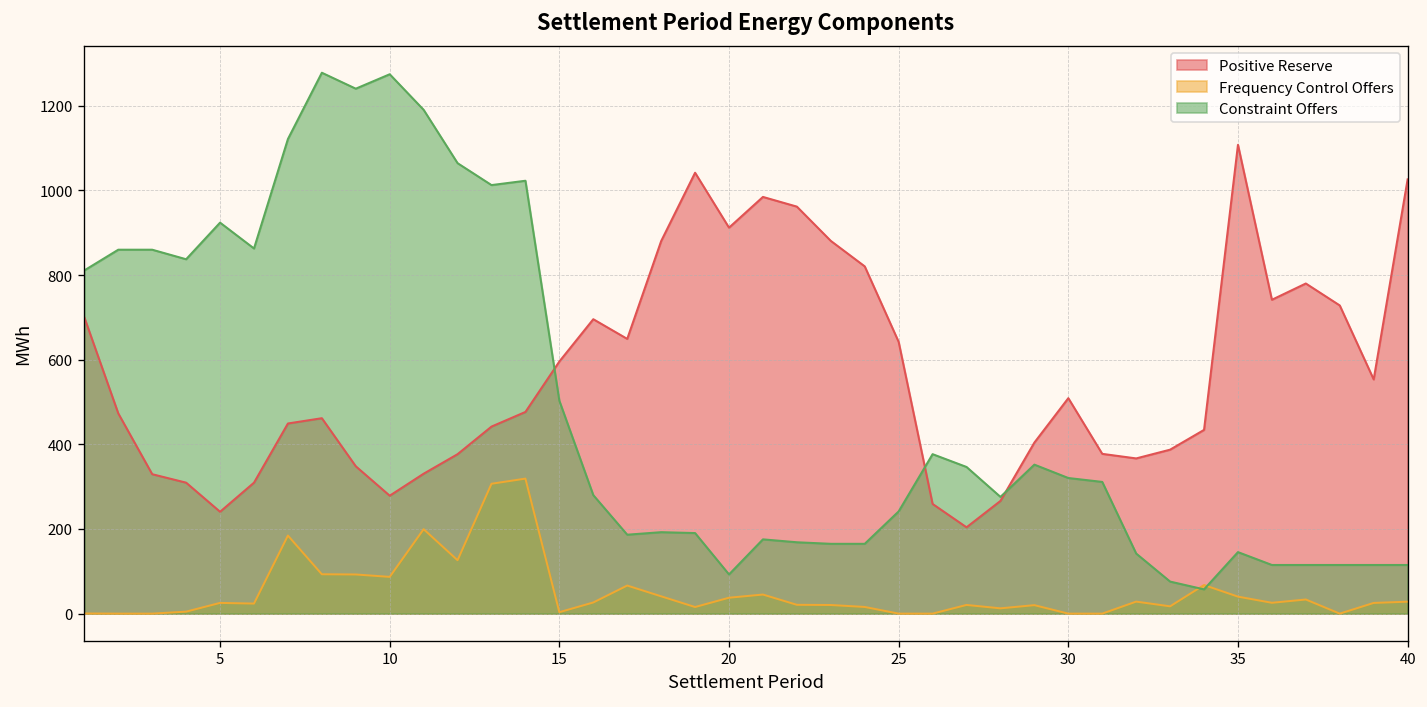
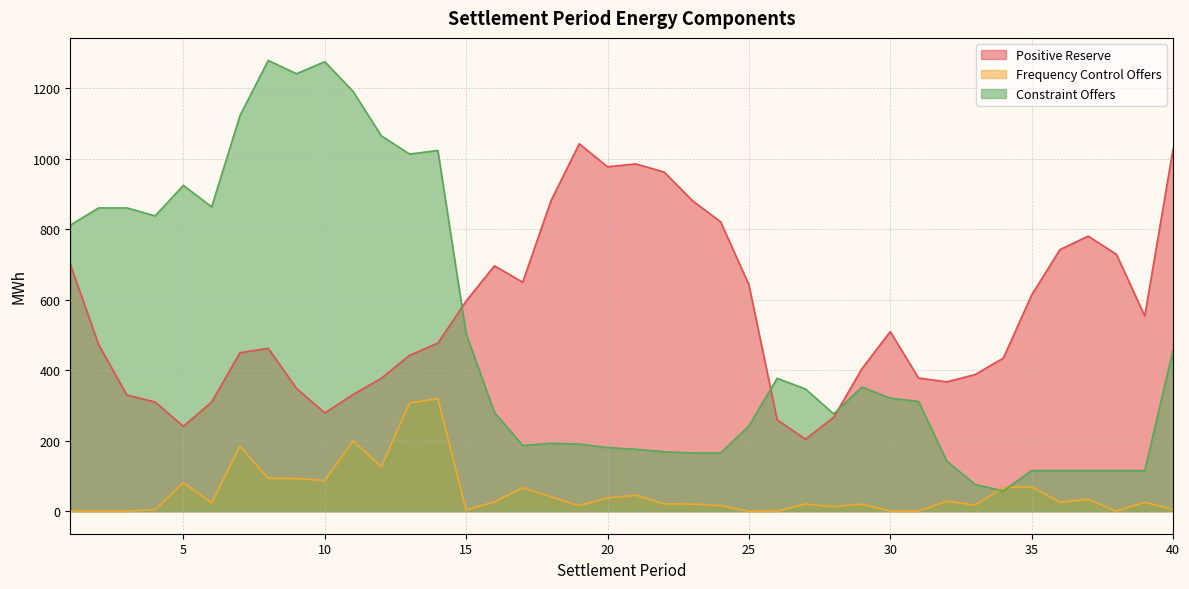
Frequency Control Offers, 5: 30 -> 80
Positive Reserve, 20: 910 -> 980
Constraint Offers, 20: 90 -> 180
Positive Reserve, 35: 1110 -> 610
Frequency Control Offers, 35: 40 -> 70
Constraint Offers, 35: 150 -> 120
Frequency Control Offers, 40: 30 -> 0
Constraint Offers, 40: 120 -> 460
